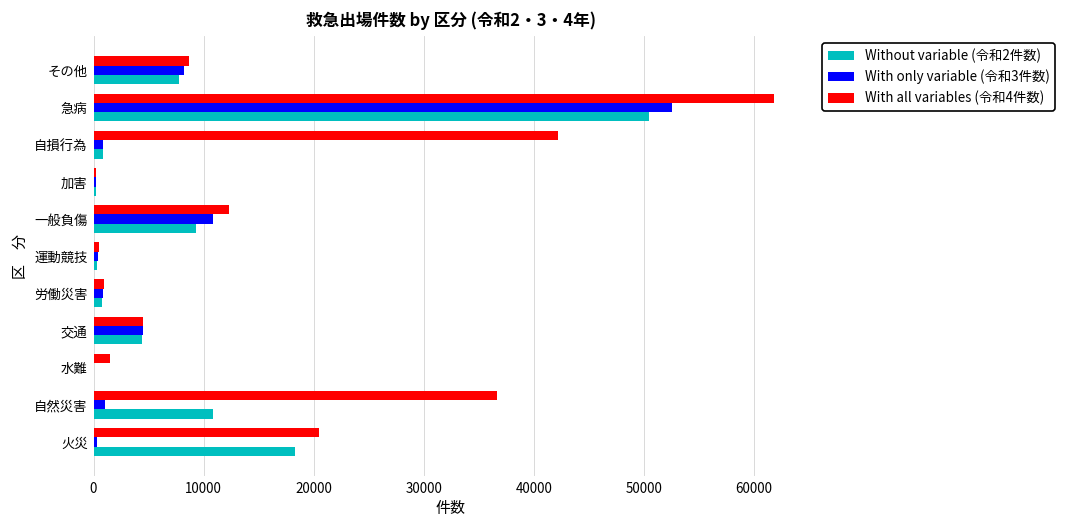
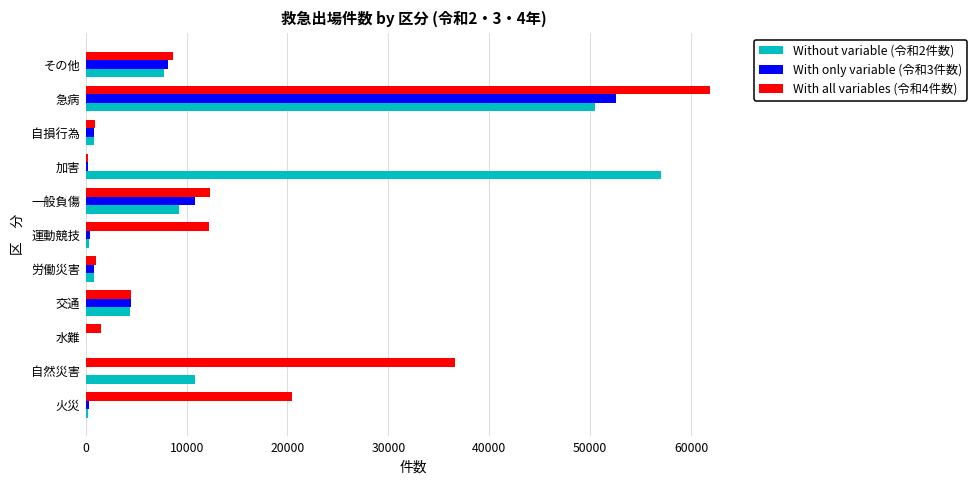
With all variables (令和4件数), 自損行為: 42000 -> 1000
Without variable (令和2件数), 加害: 0 -> 57000
With all variables (令和4件数), 運動競技: 0 -> 12000
With only variable (令和3件数), 自然災害: 1000 -> 0
Without variable (令和2件数), 火災: 18000 -> 0
